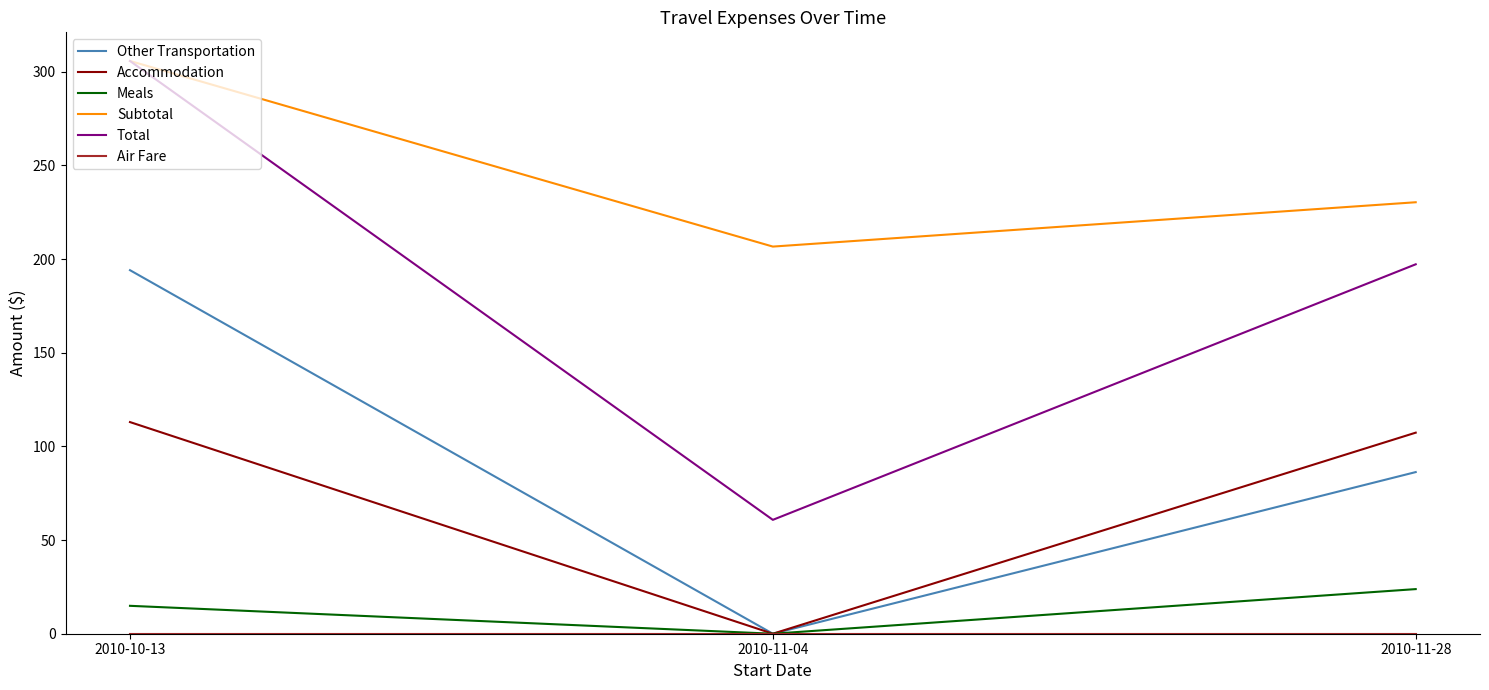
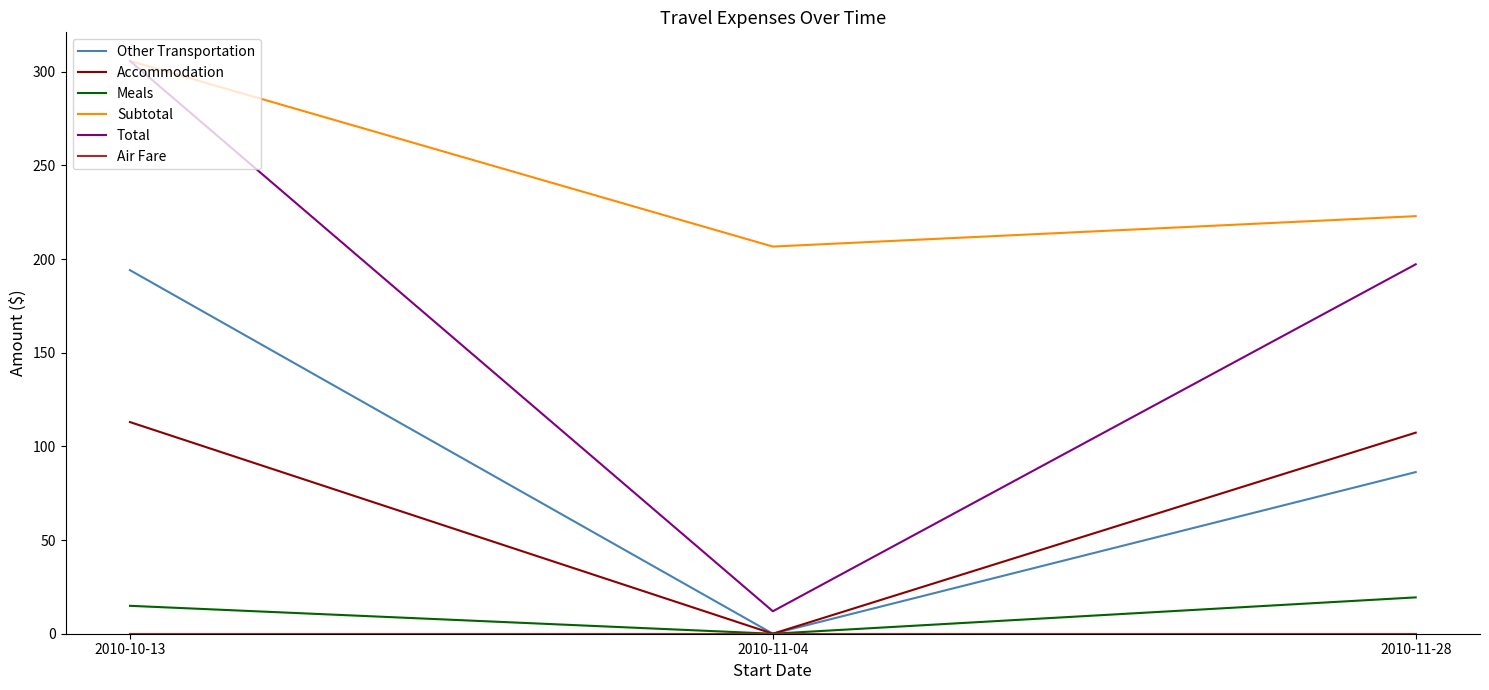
Total, 2010-11-04: 61 -> 12
Meals, 2010-11-28: 24 -> 19
Subtotal, 2010-11-28: 230 -> 223
